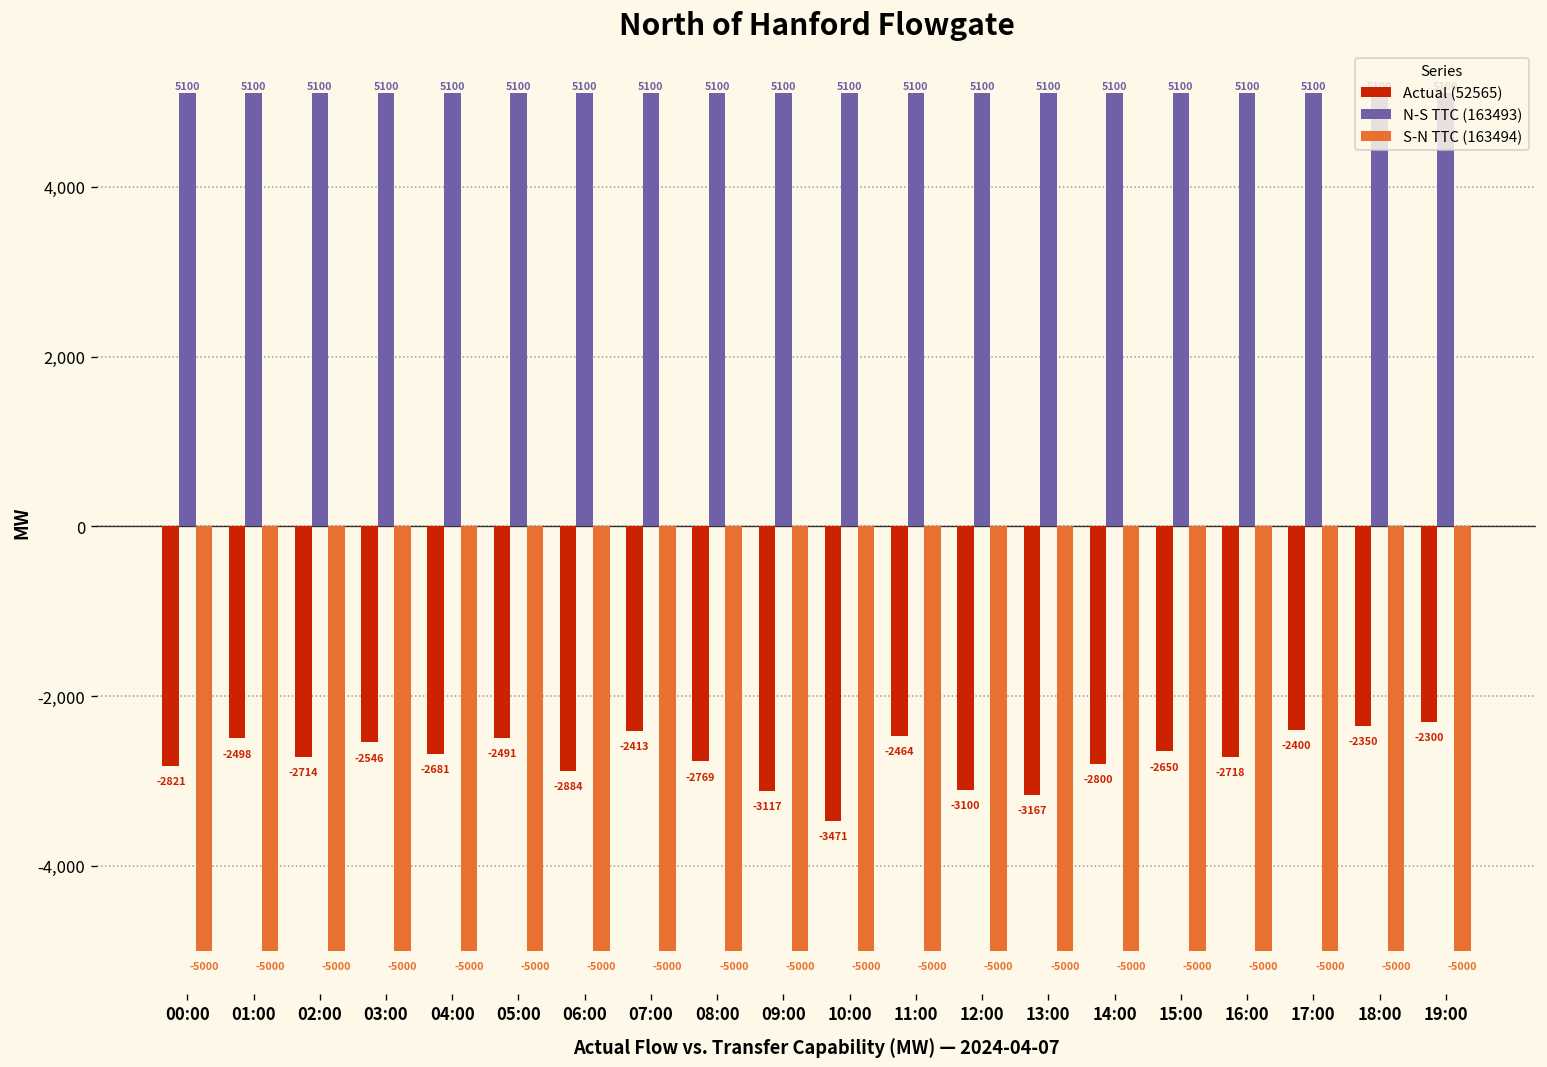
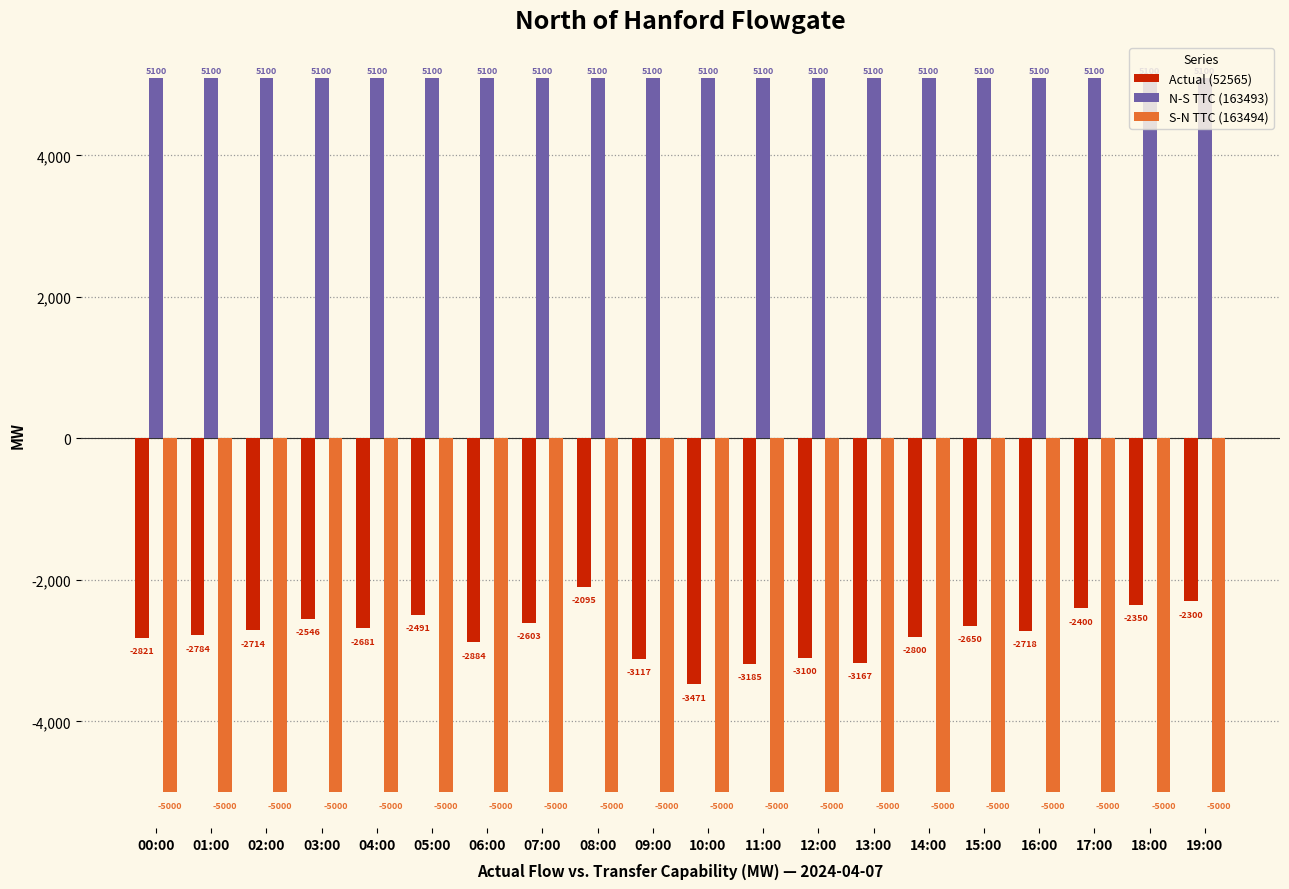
Actual (52565), 01:00: -2498 -> -2784
Actual (52565), 07:00: -2413 -> -2603
Actual (52565), 08:00: -2769 -> -2095
Actual (52565), 11:00: -2464 -> -3185
